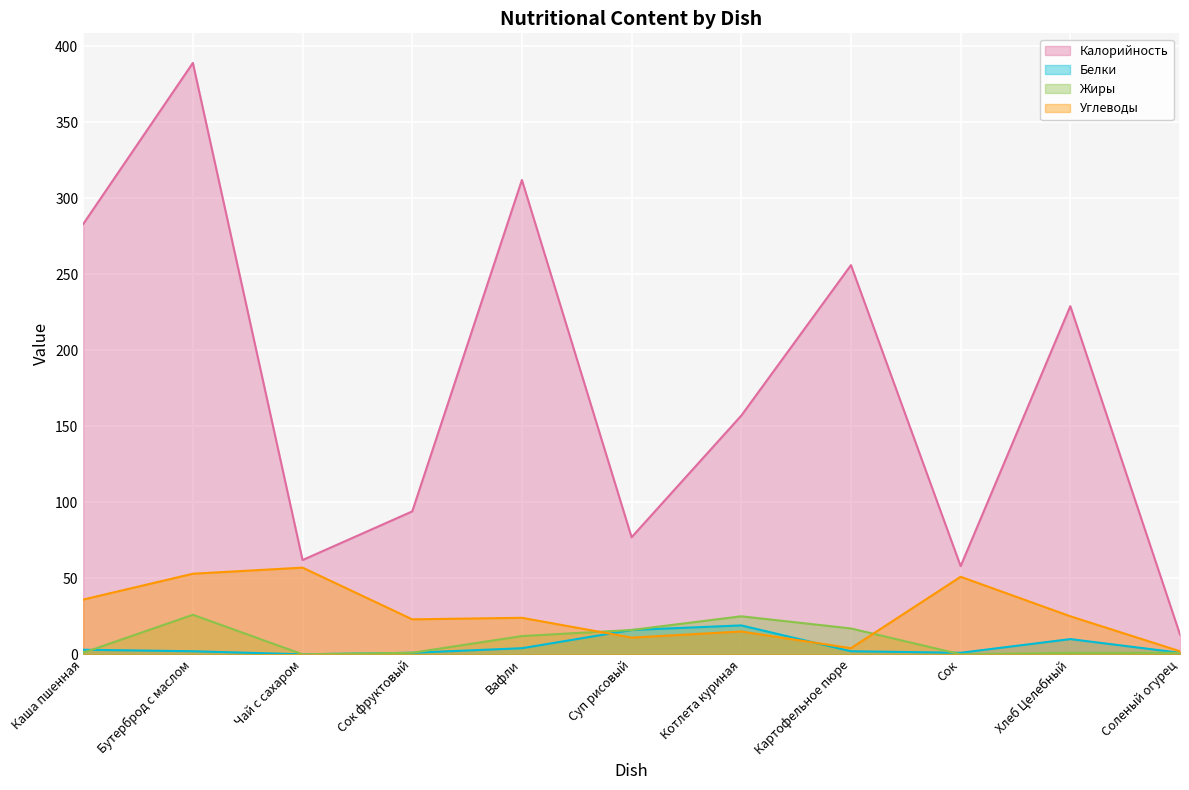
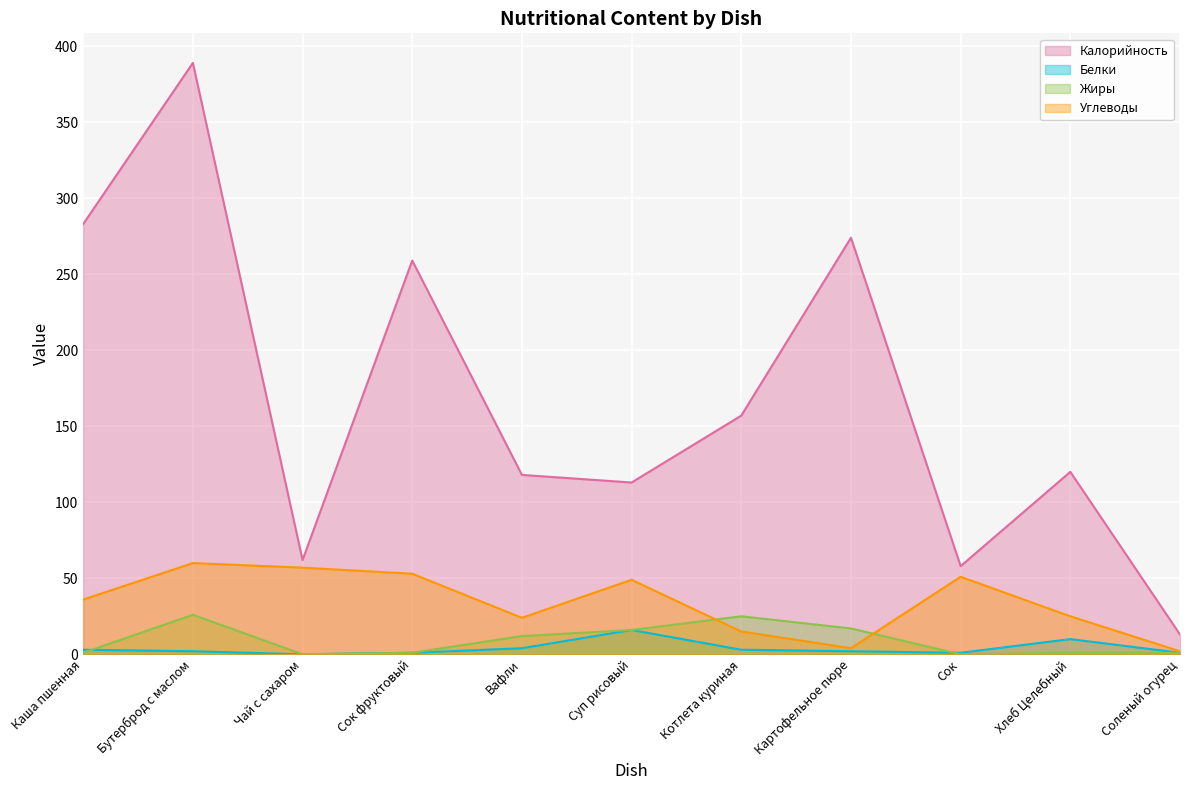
Углеводы, Бутерброд с маслом: 53 -> 60
Калорийность, Сок фруктовый: 94 -> 259
Углеводы, Сок фруктовый: 23 -> 53
Калорийность, Вафли: 312 -> 118
Калорийность, Суп рисовый: 77 -> 113
Углеводы, Суп рисовый: 11 -> 49
Белки, Котлета куриная: 19 -> 3
Калорийность, Картофельное пюре: 256 -> 274
Калорийность, Хлеб Целебный: 229 -> 120
